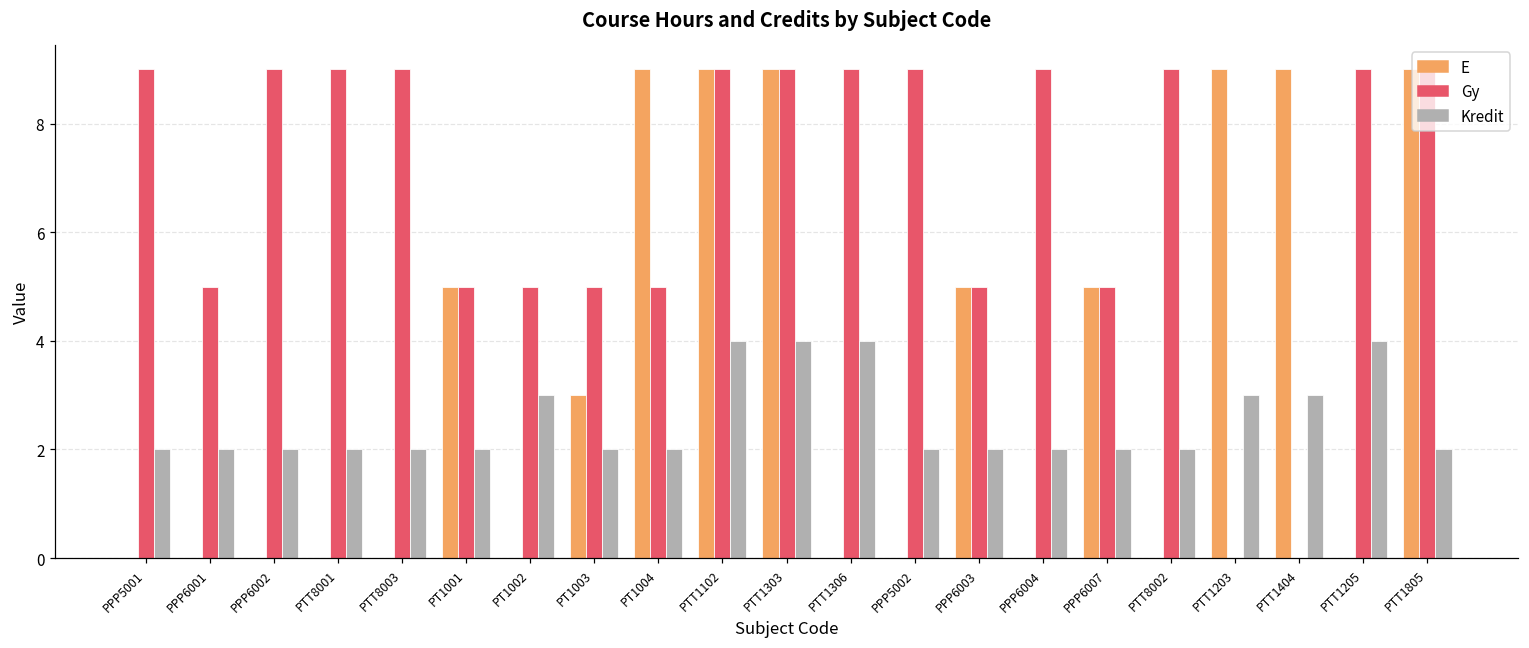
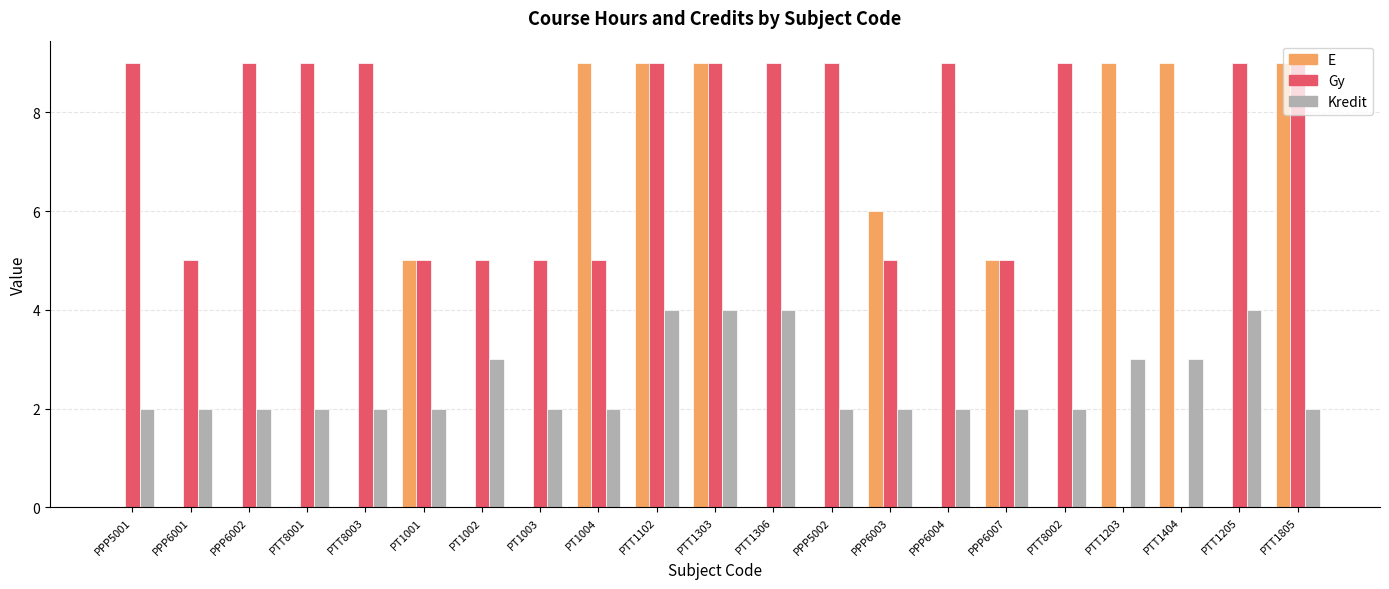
E, PT1003: 3 -> 0
E, PPP6003: 5 -> 6
